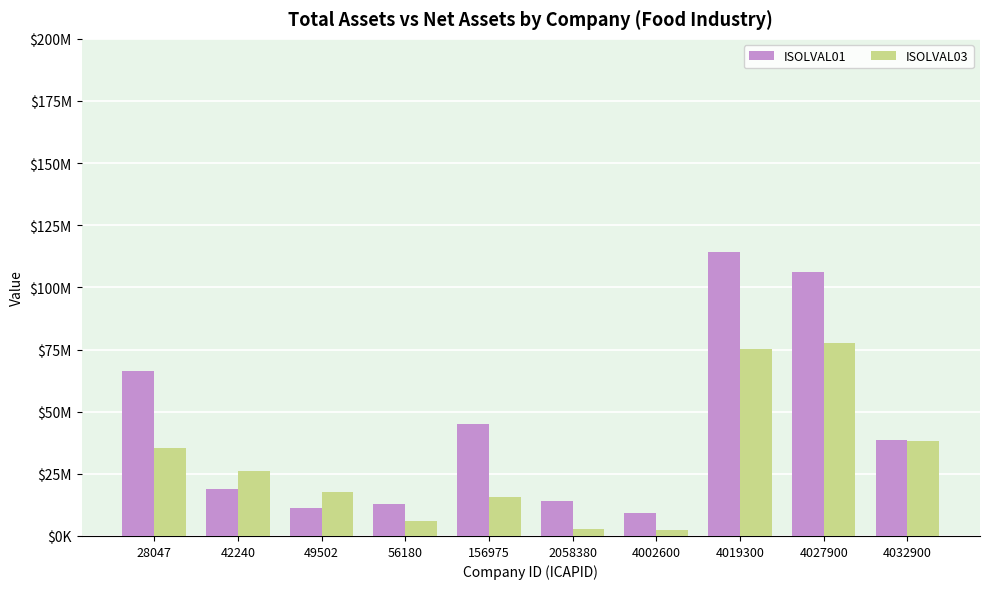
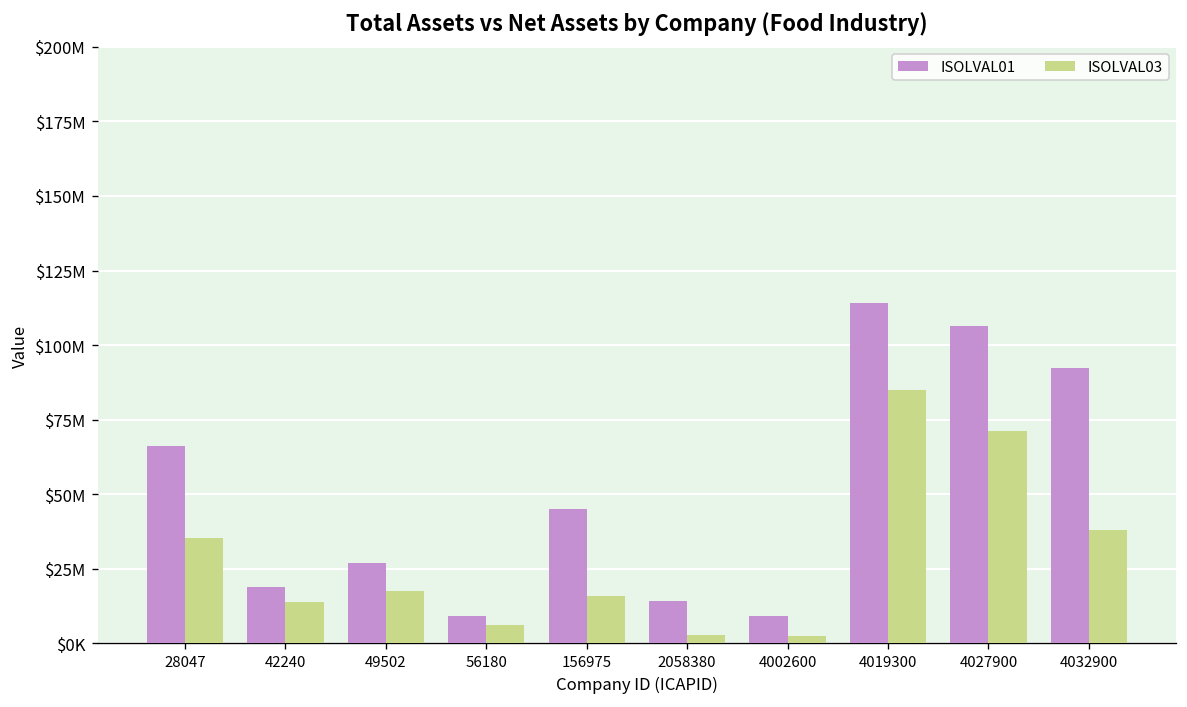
ISOLVAL03, 42240: $26000000 -> $14000000
ISOLVAL01, 49502: $11000000 -> $27000000
ISOLVAL01, 56180: $13000000 -> $9000000
ISOLVAL03, 4019300: $75000000 -> $85000000
ISOLVAL03, 4027900: $77000000 -> $71000000
ISOLVAL01, 4032900: $39000000 -> $92000000
